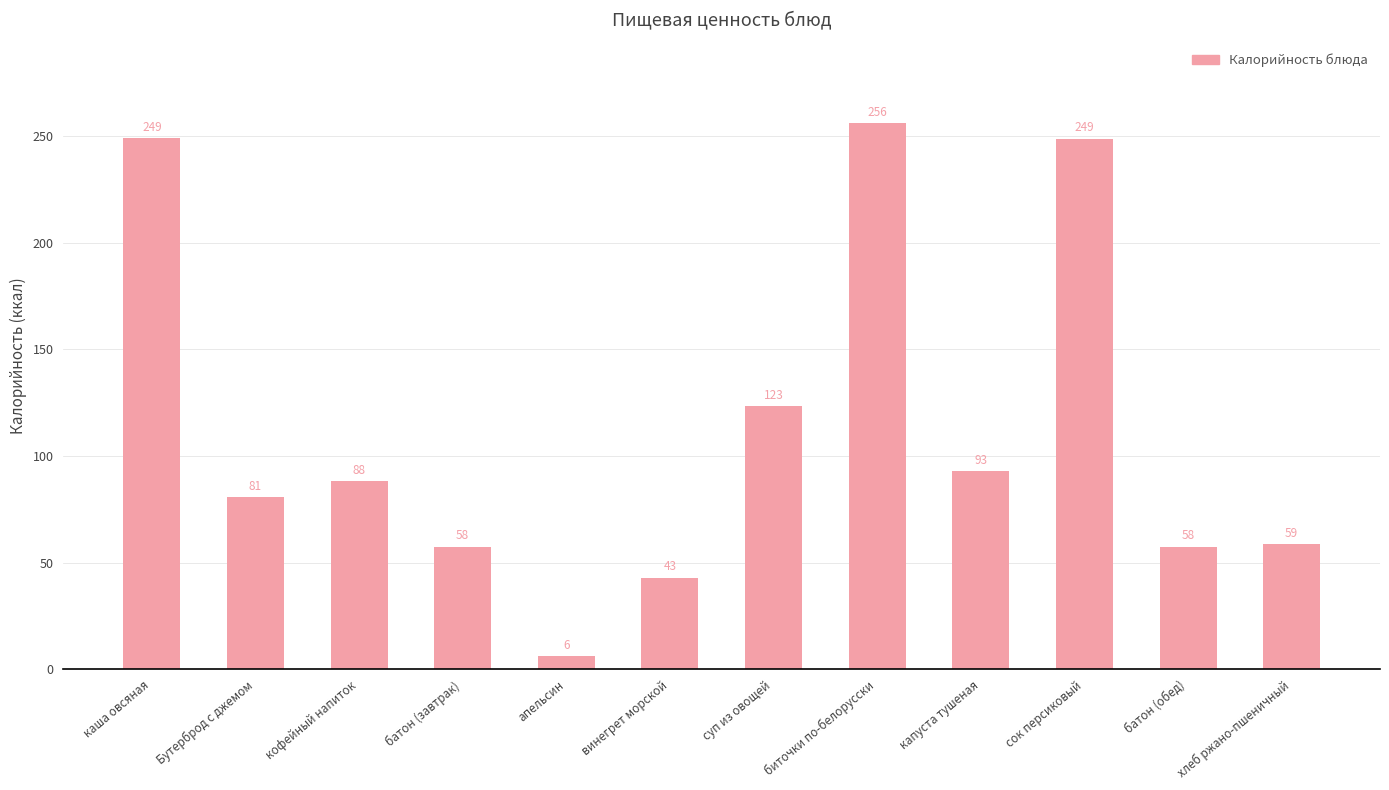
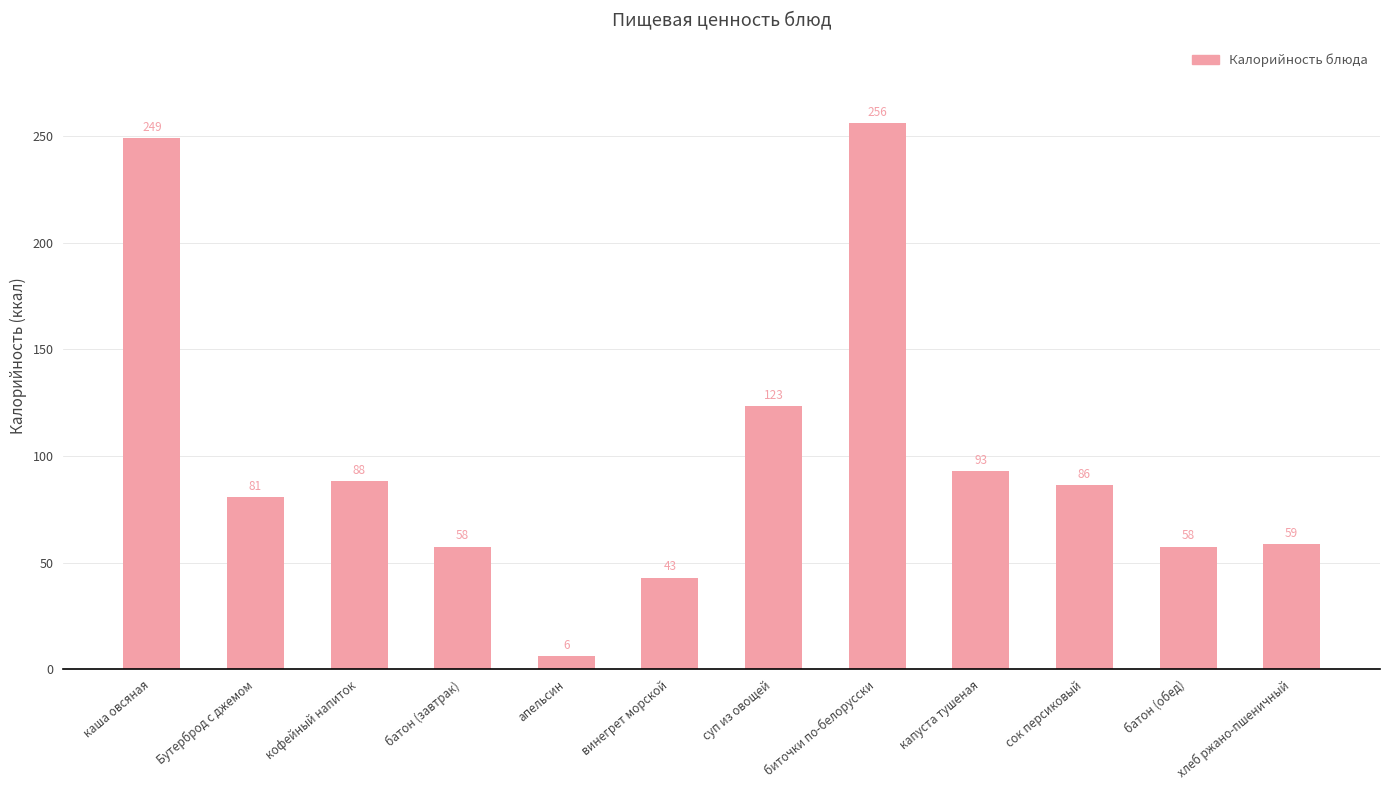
сок персиковый: 249 -> 86
